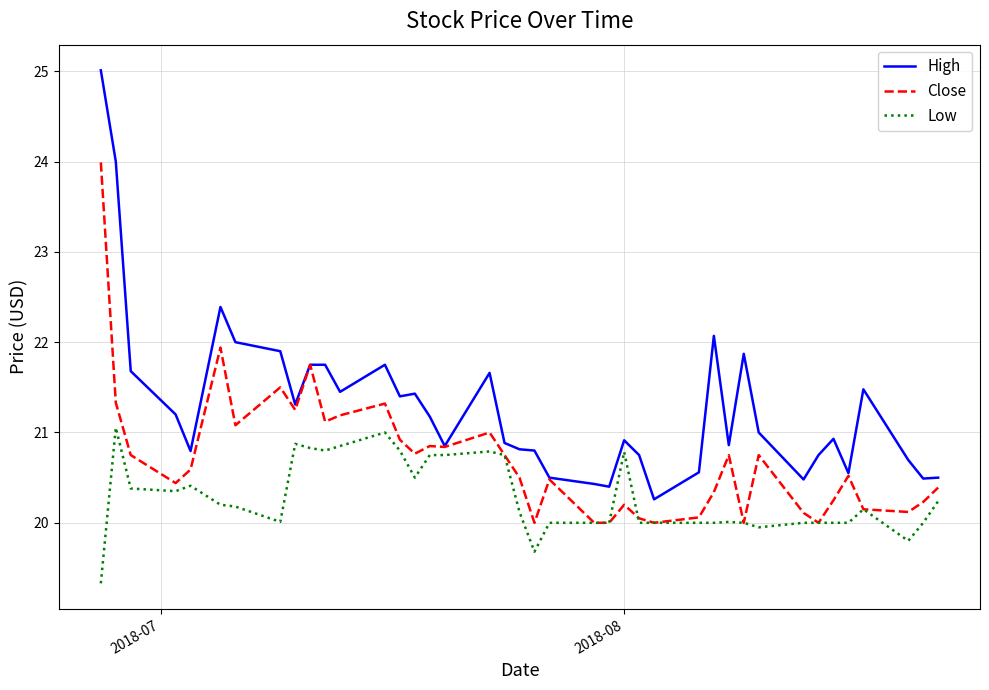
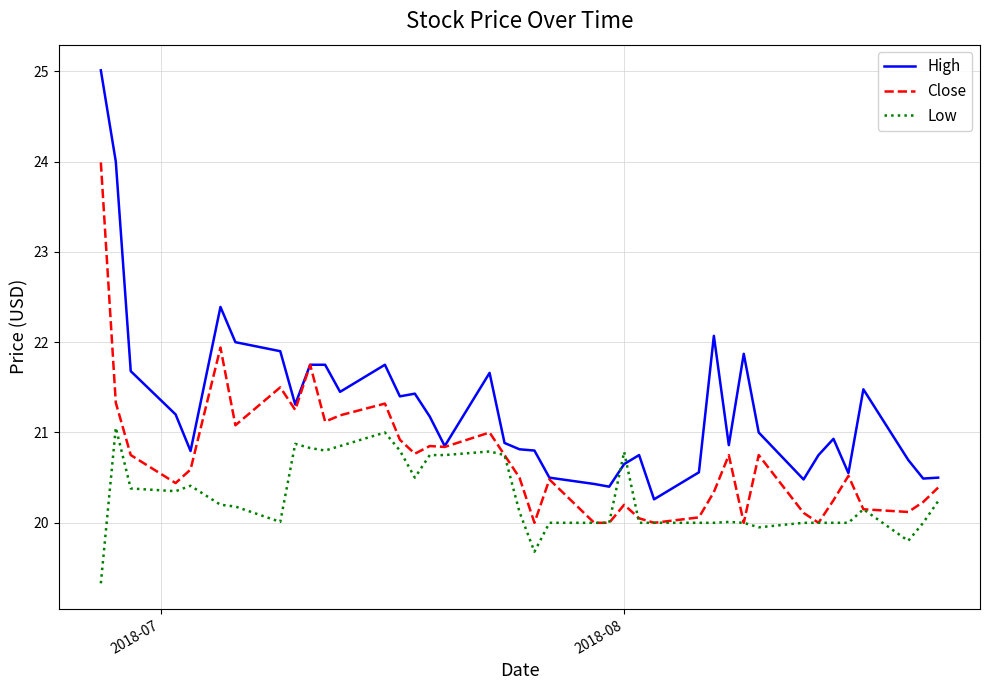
High, 2018-08: 20.9 -> 20.6
